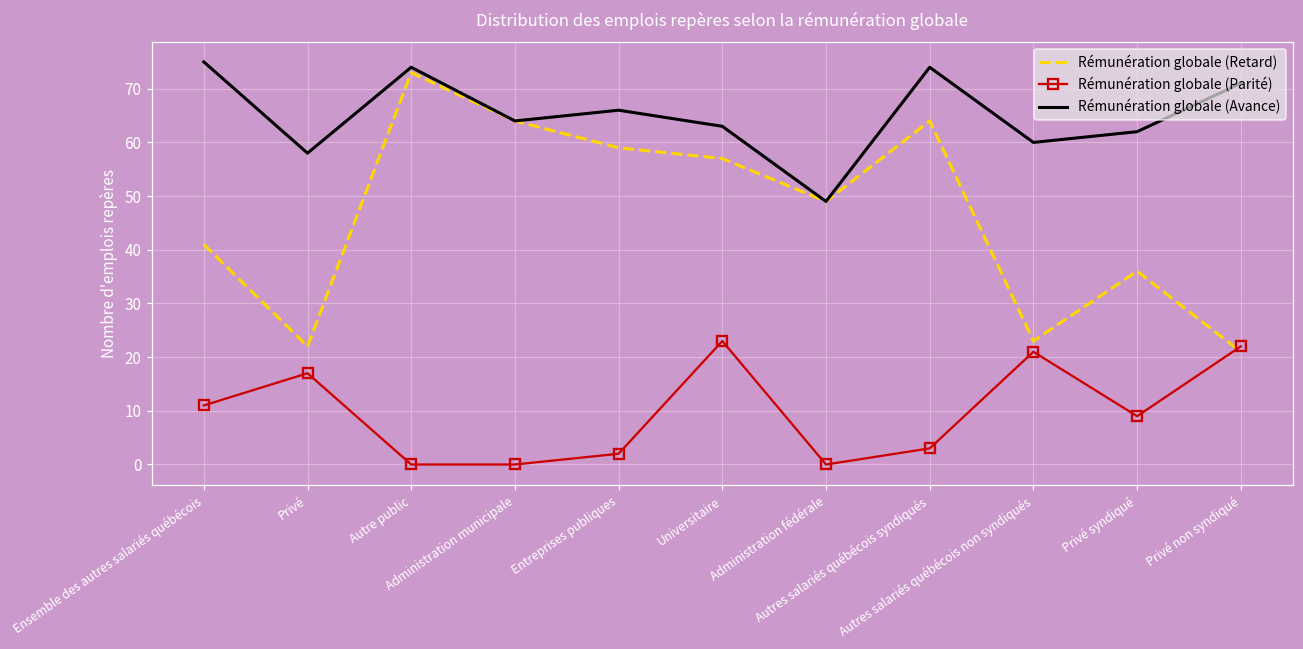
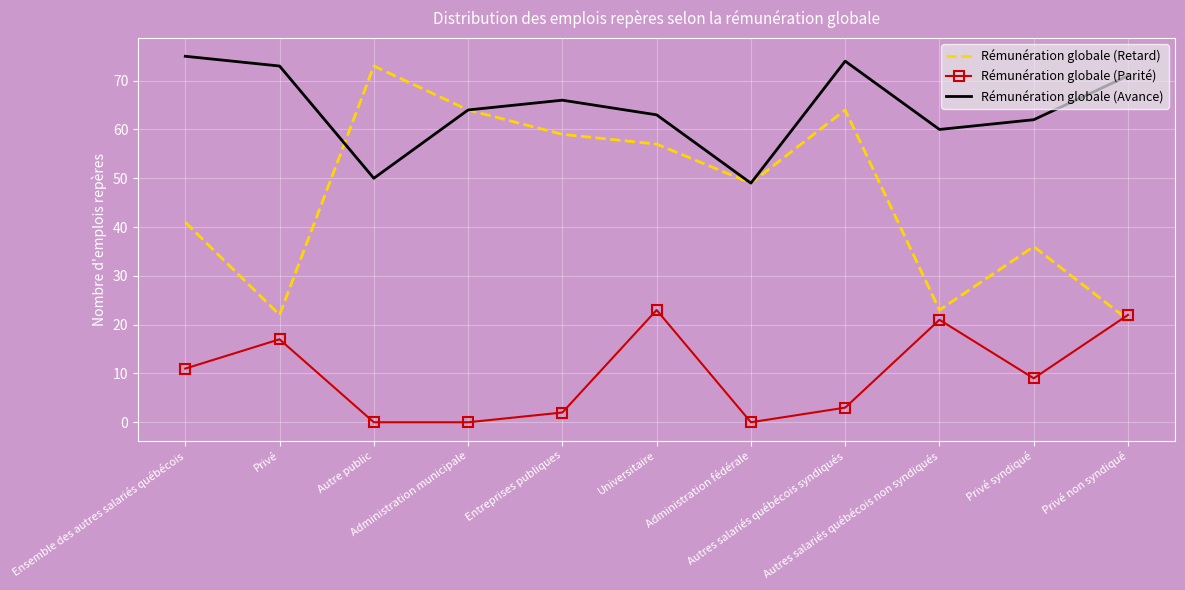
Rémunération globale (Avance), Privé: 58 -> 73
Rémunération globale (Avance), Autre public: 74 -> 50
